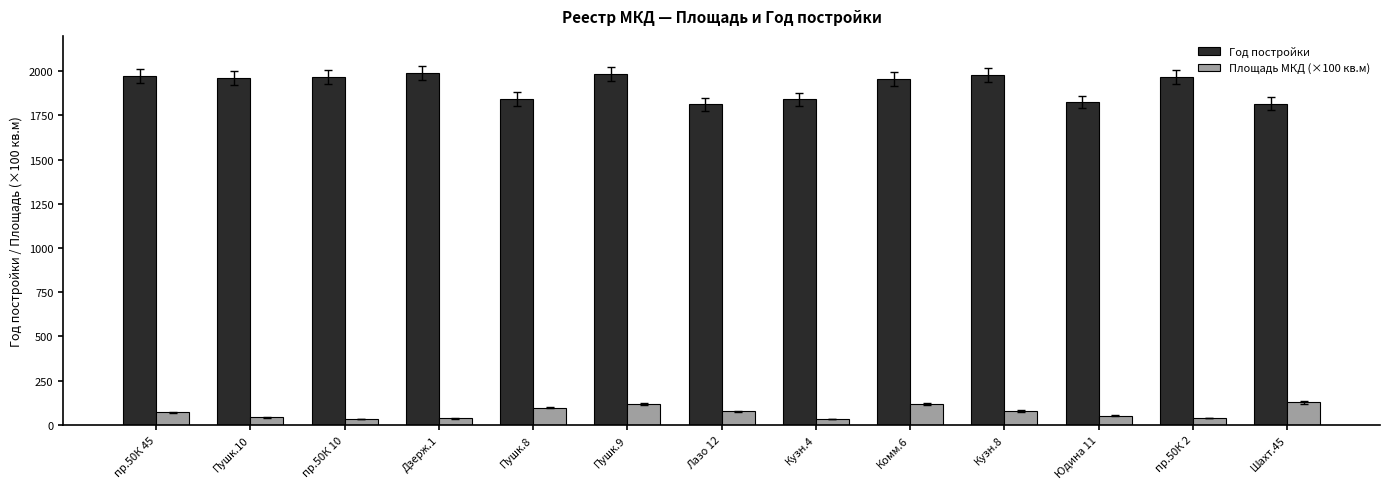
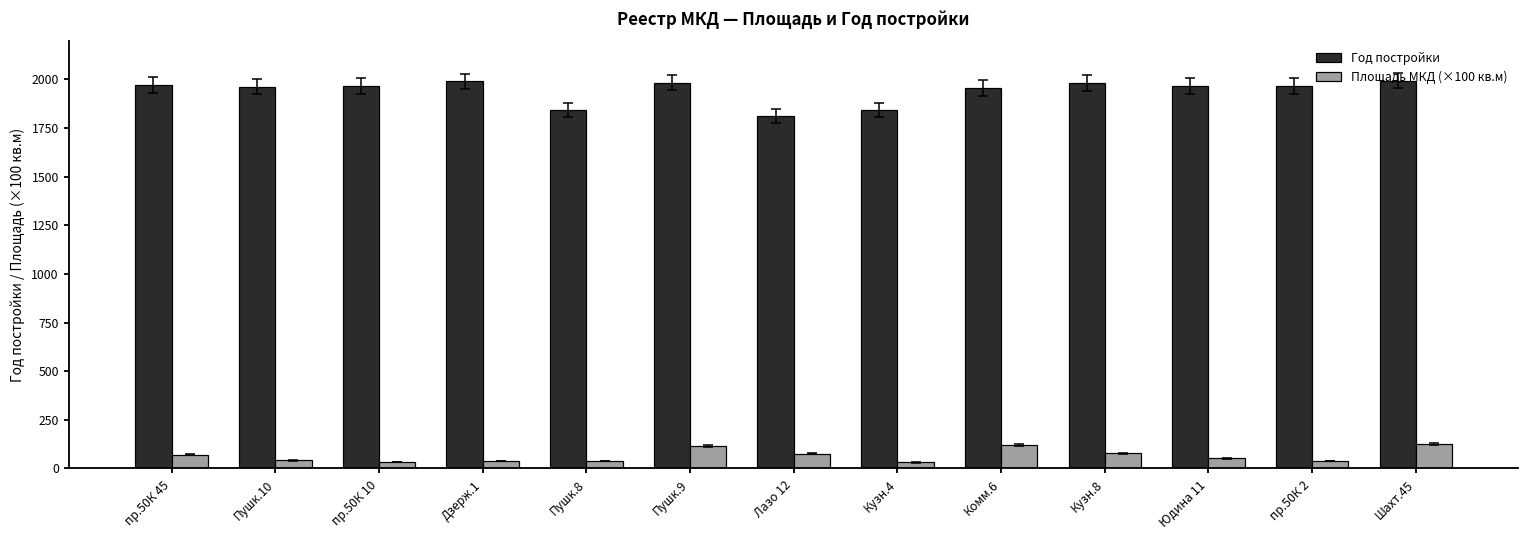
Площадь МКД (×100 кв.м), Пушк.8: 100 -> 40
Год постройки, Юдина 11: 1830 -> 1970
Год постройки, Шахт.45: 1820 -> 1990
